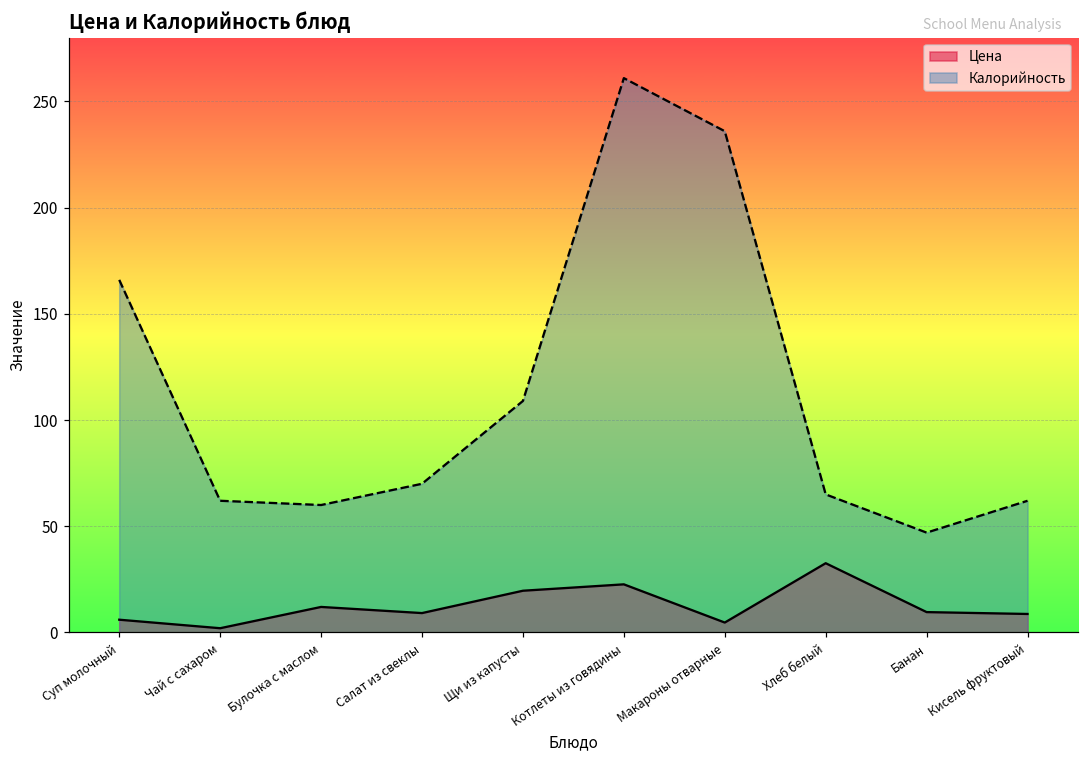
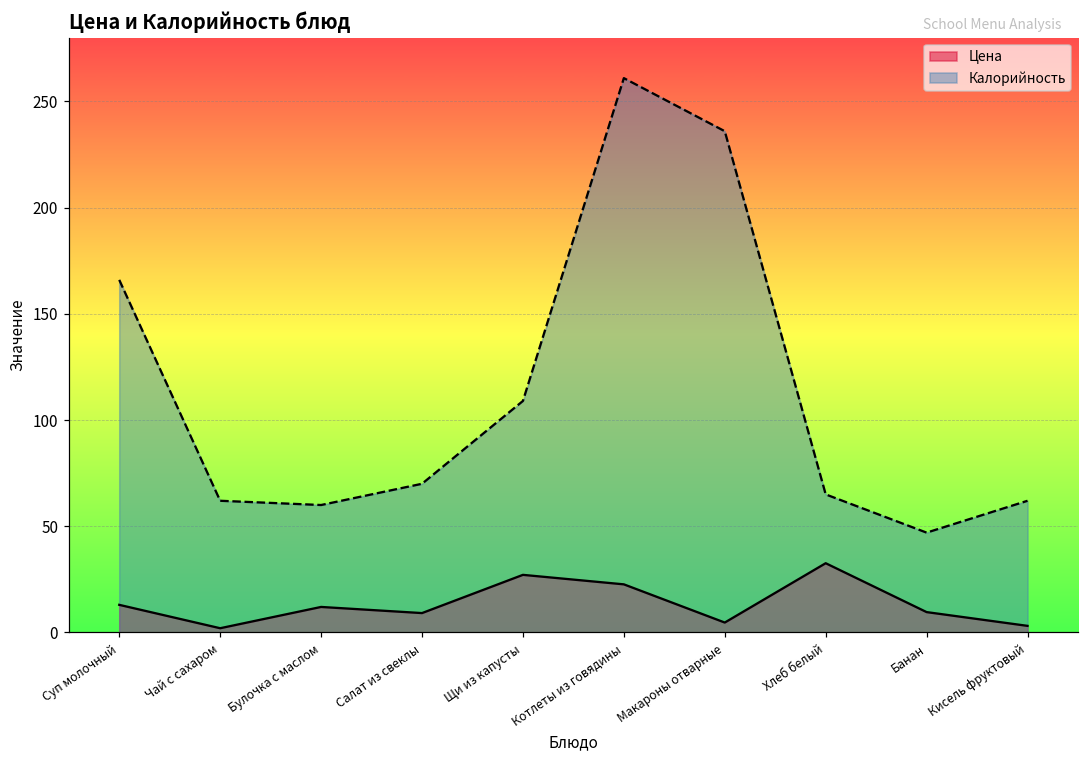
Цена, Суп молочный: 6 -> 13
Цена, Щи из капусты: 20 -> 27
Цена, Кисель фруктовый: 9 -> 3
